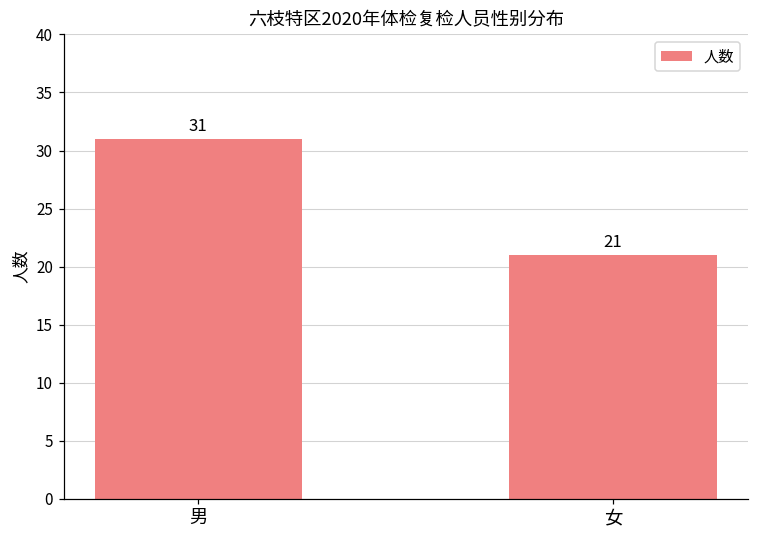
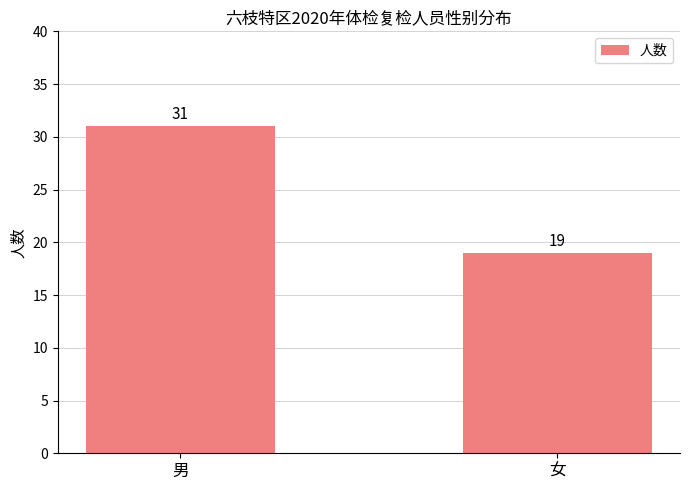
女: 21 -> 19
